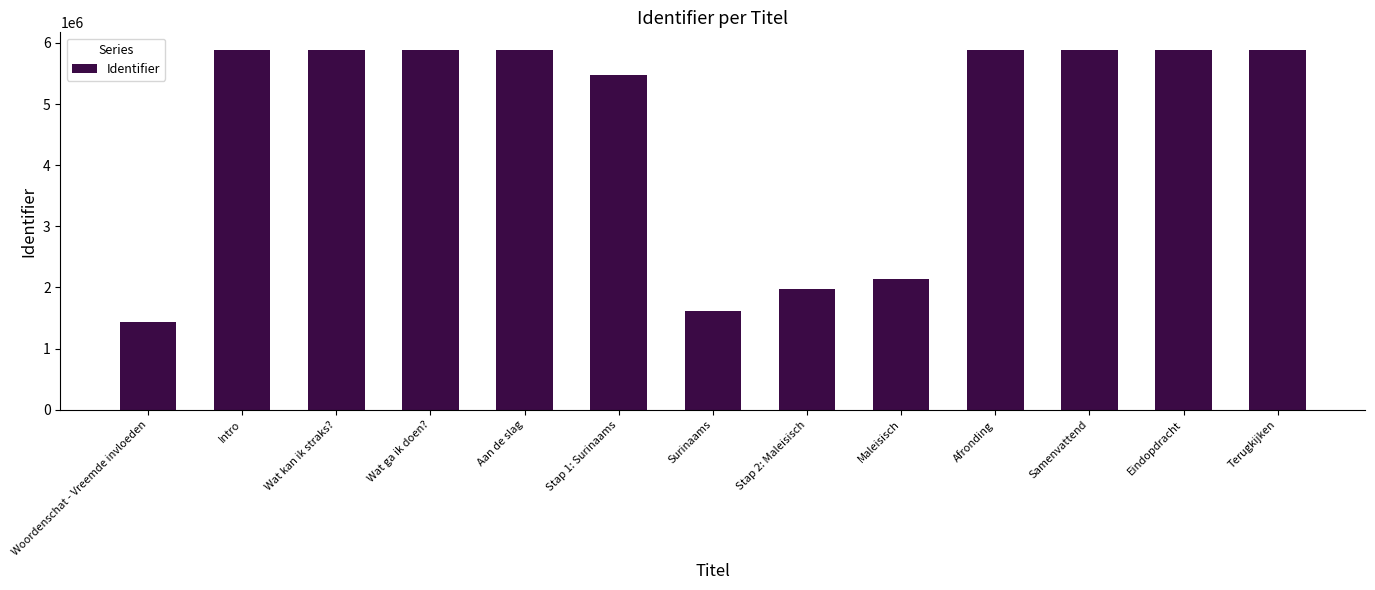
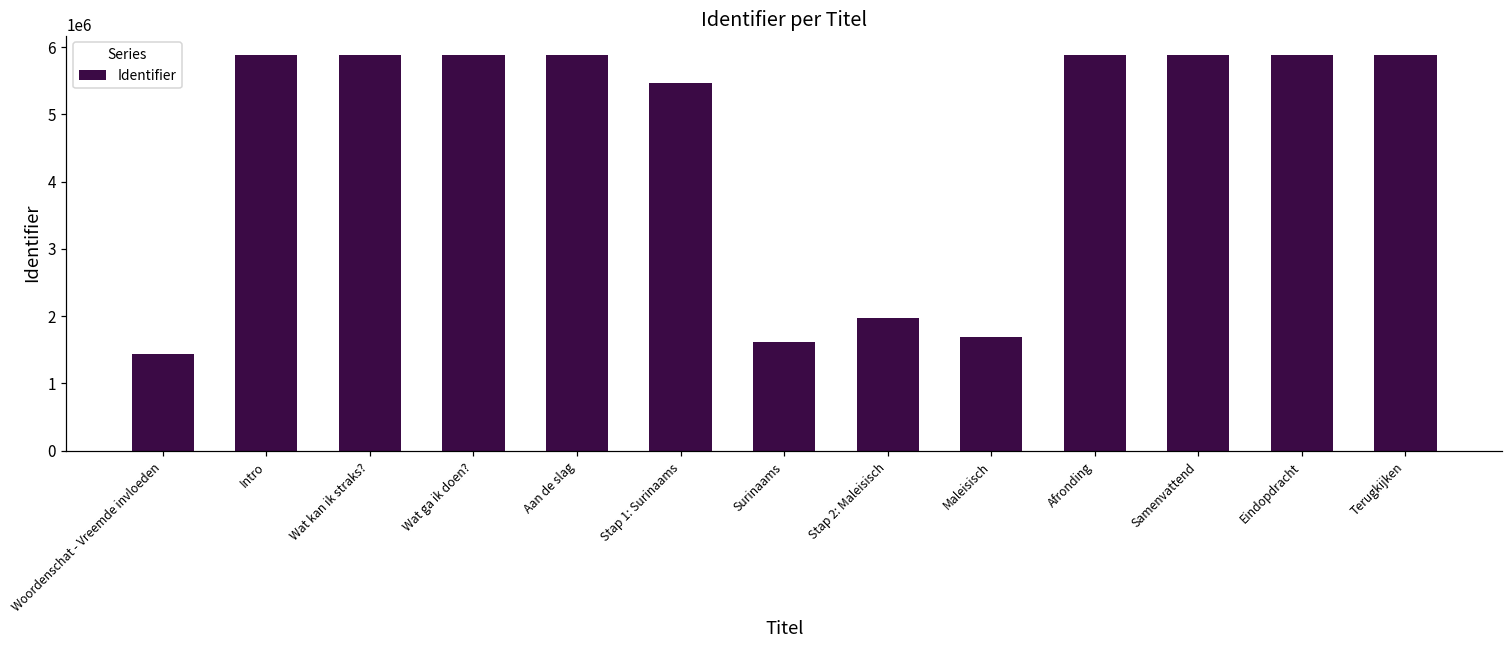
Maleisisch: 2100000 -> 1700000
